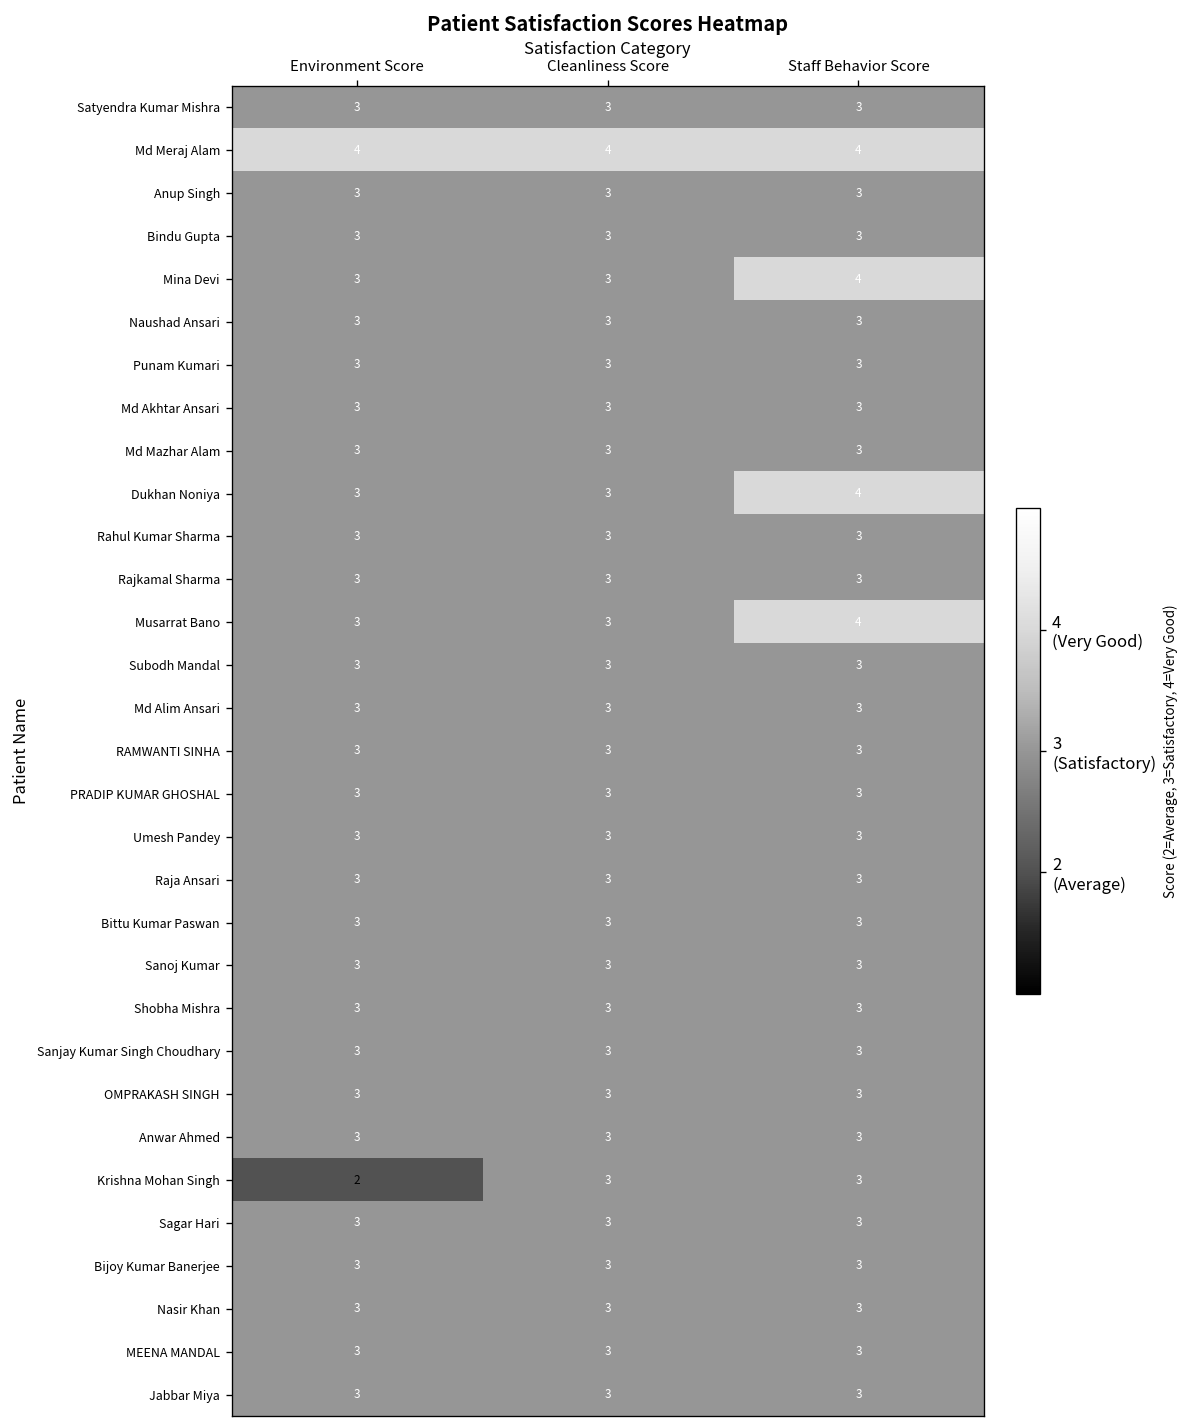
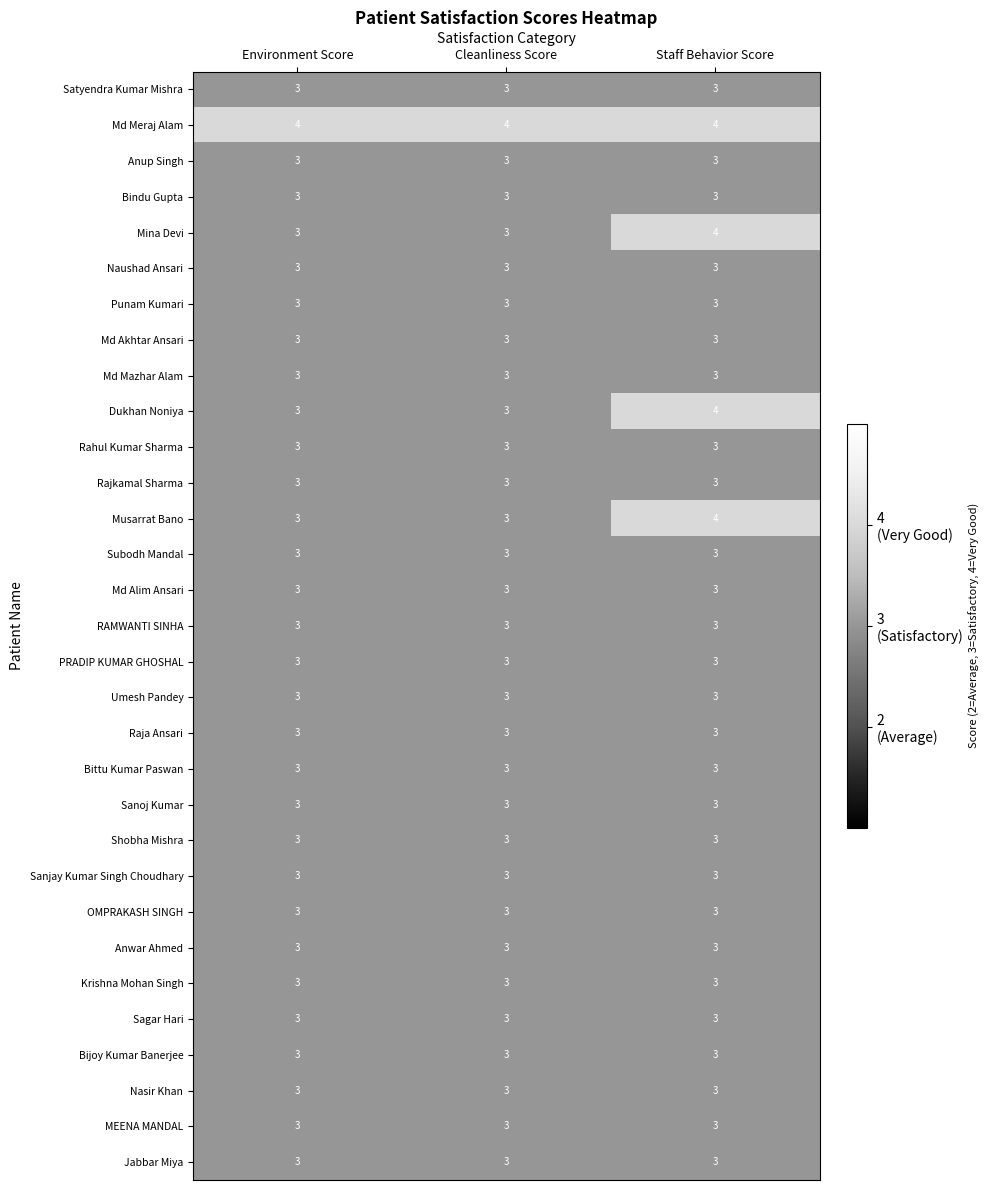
Krishna Mohan Singh, Environment Score: 2 -> 3
